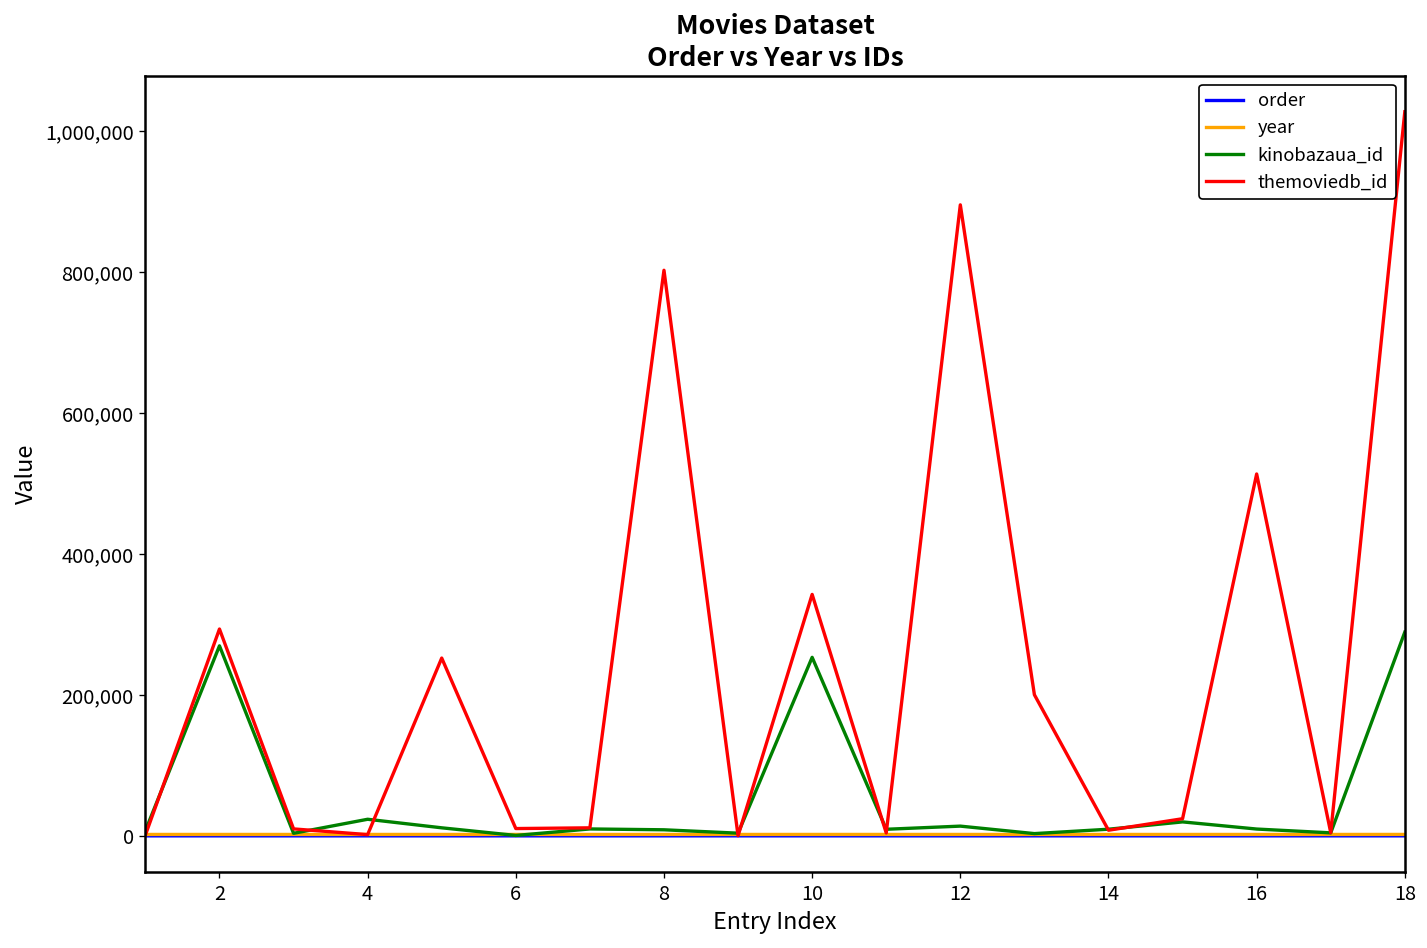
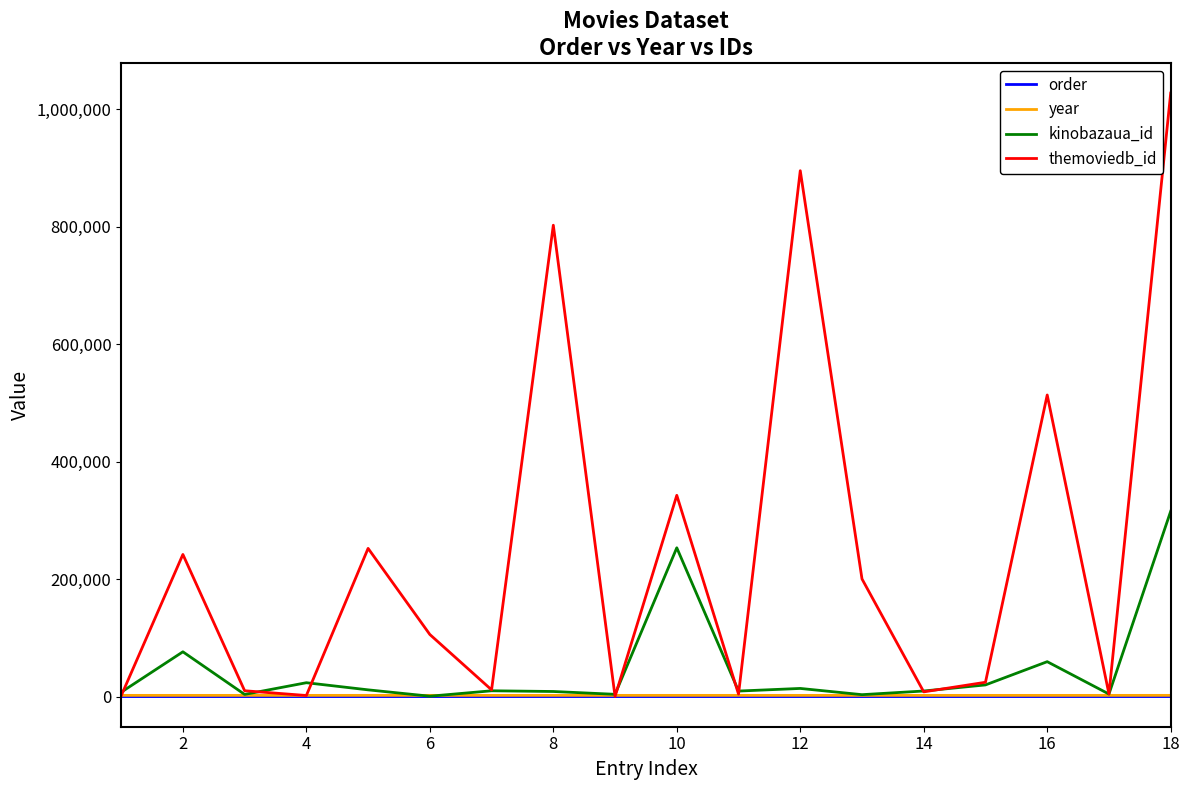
kinobazaua_id, 2: 270,000 -> 80,000
themoviedb_id, 2: 290,000 -> 240,000
themoviedb_id, 6: 10,000 -> 110,000
kinobazaua_id, 16: 10,000 -> 60,000
kinobazaua_id, 18: 290,000 -> 320,000
